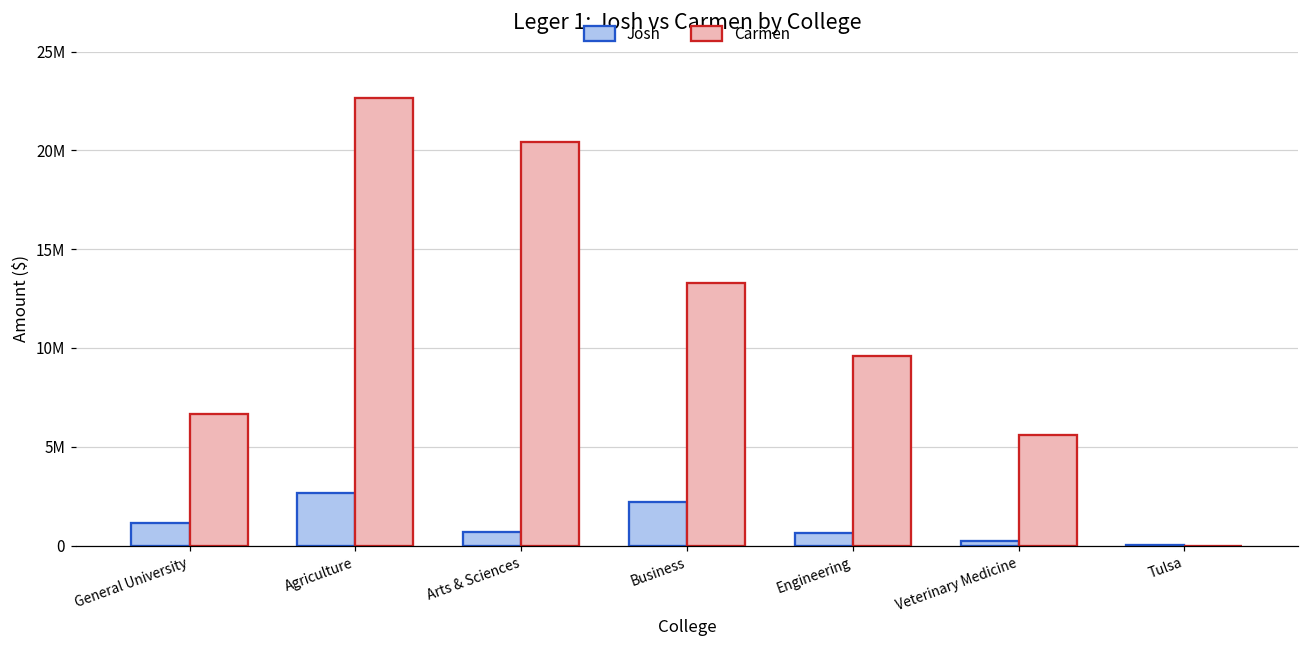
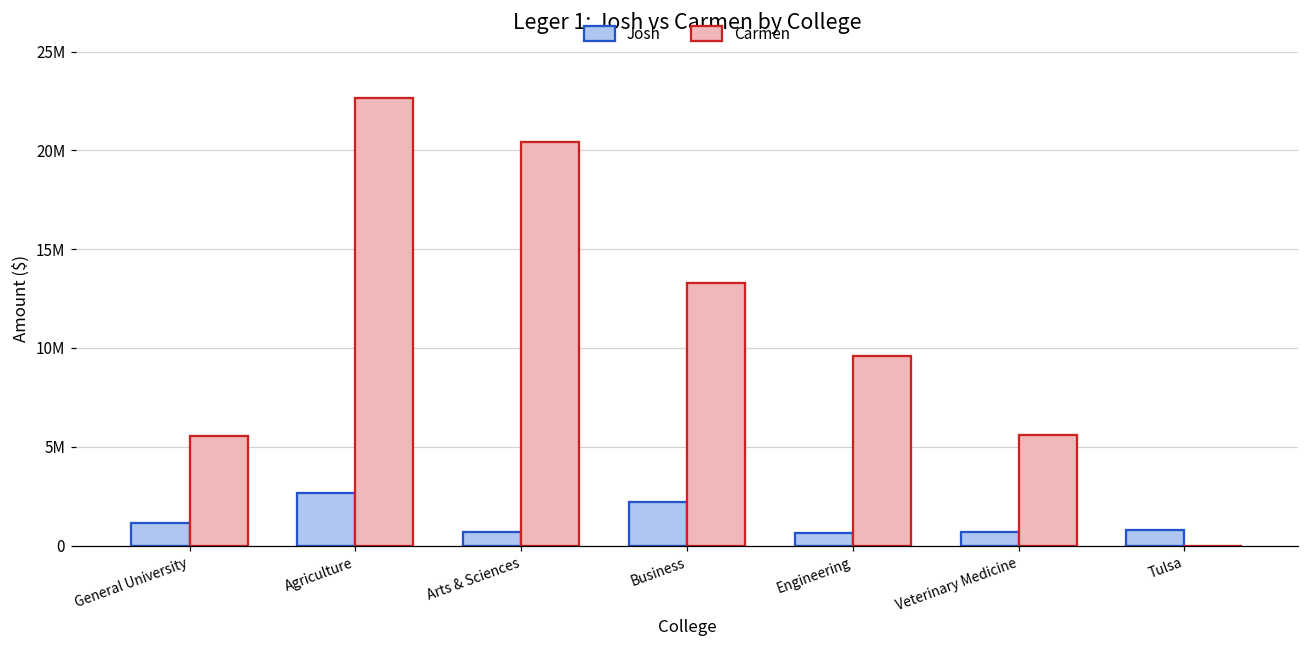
Carmen, General University: 6700000 -> 5600000
Josh, Veterinary Medicine: 200000 -> 700000
Josh, Tulsa: 0 -> 800000
